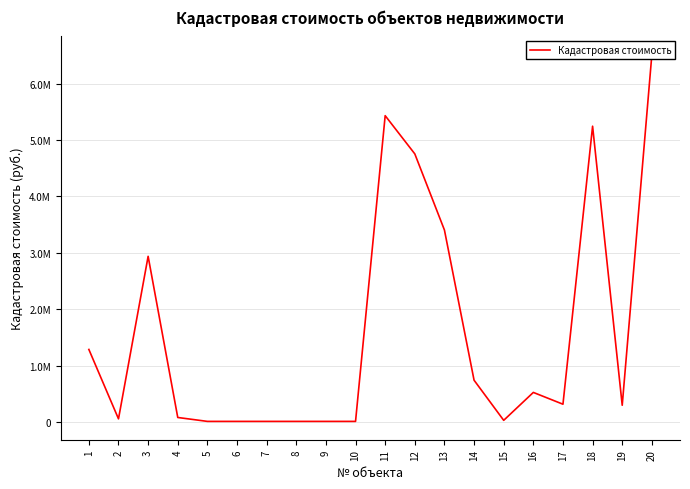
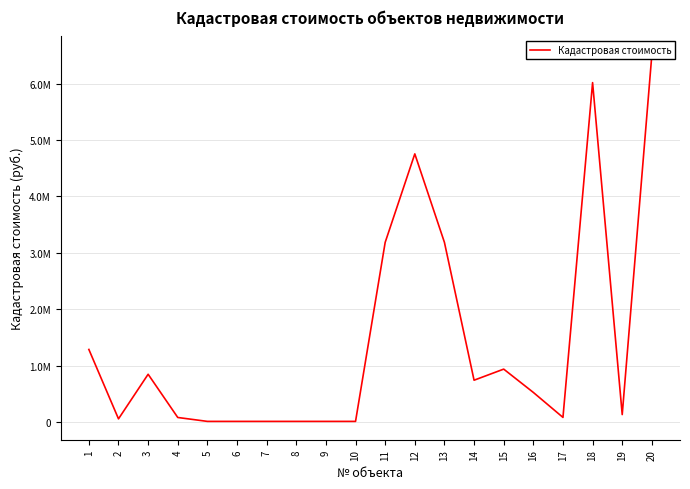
3: 2900000 -> 900000
11: 5400000 -> 3200000
13: 3400000 -> 3200000
15: 0 -> 900000
17: 300000 -> 100000
18: 5200000 -> 6000000
19: 300000 -> 100000
